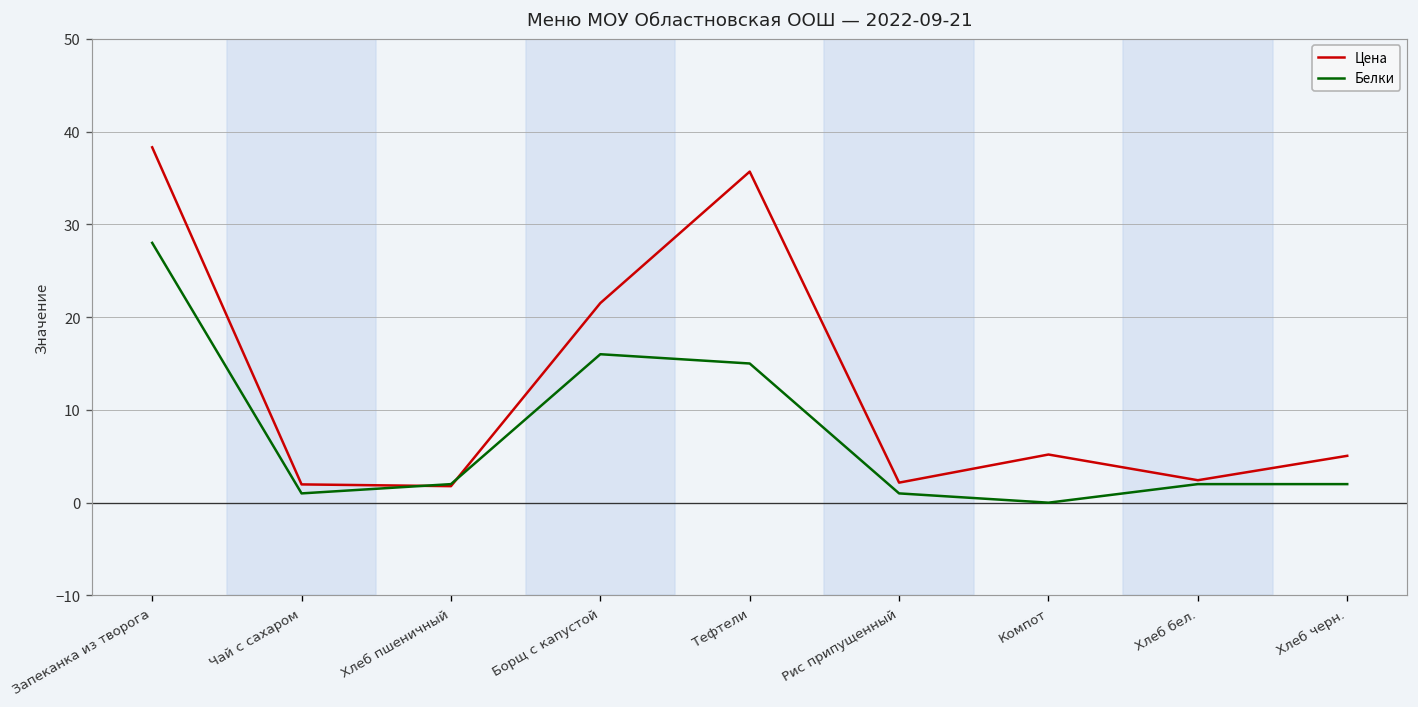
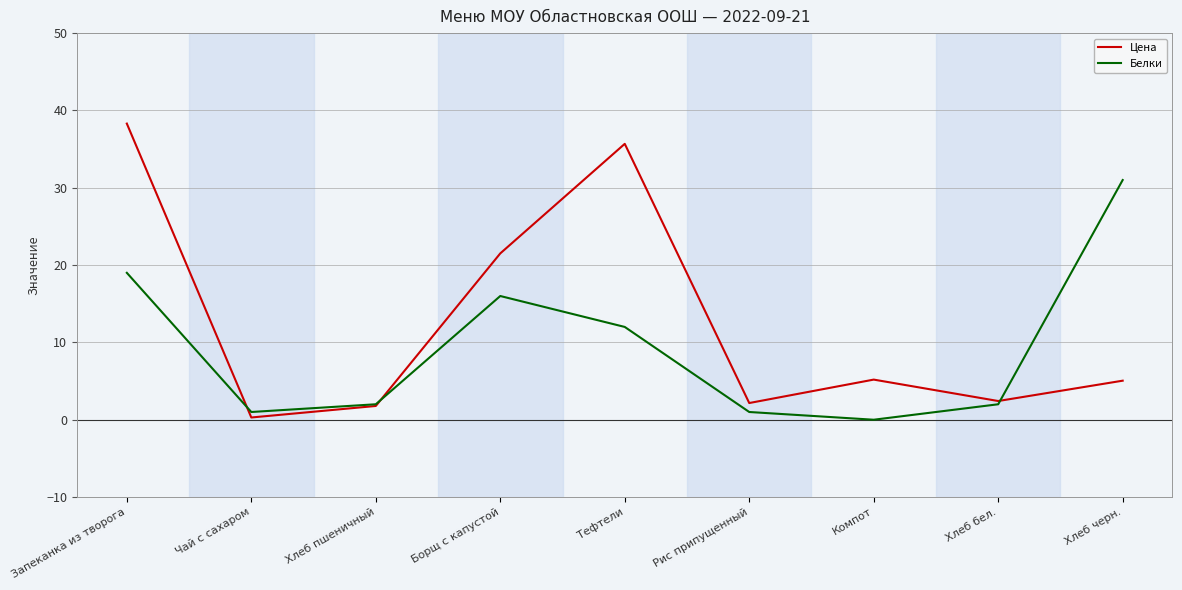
Белки, Запеканка из творога: 28 -> 19
Цена, Чай с сахаром: 2 -> 0
Белки, Тефтели: 15 -> 12
Белки, Хлеб черн.: 2 -> 31
